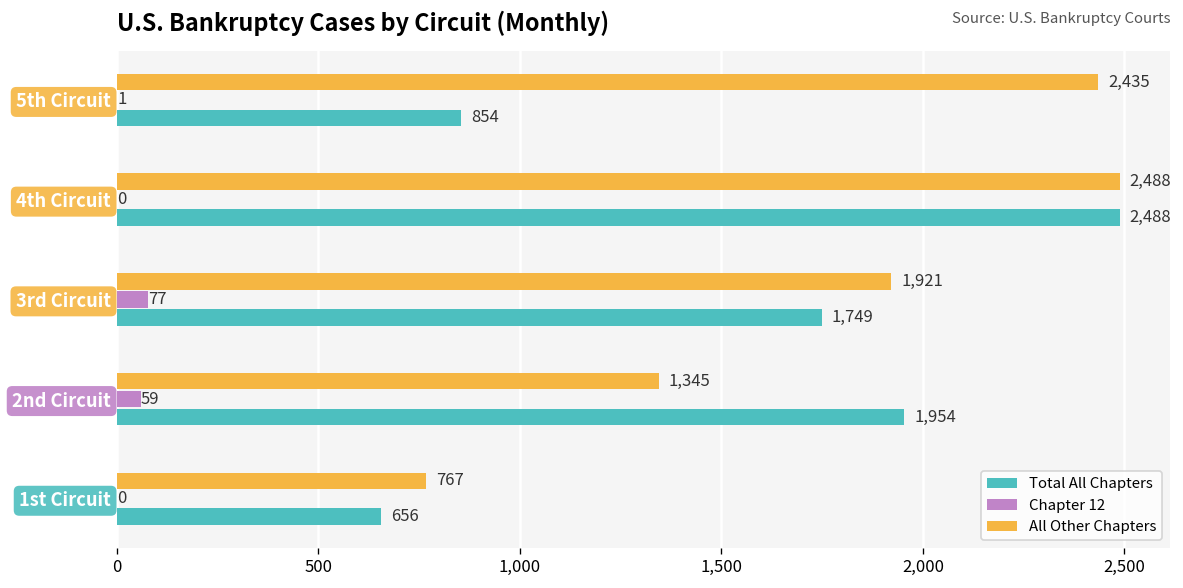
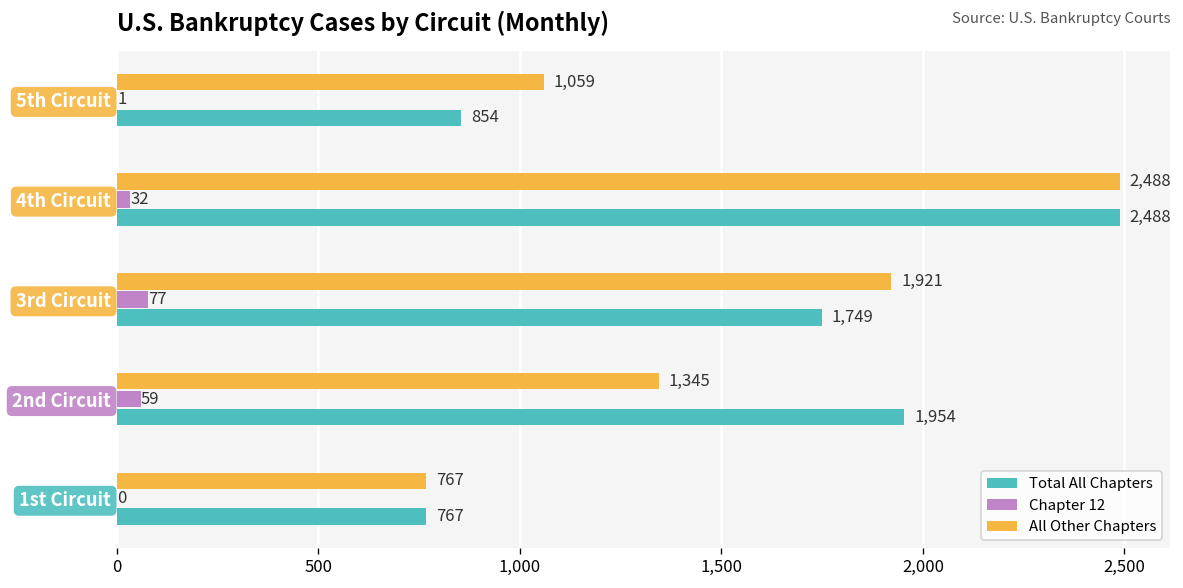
All Other Chapters, 5th Circuit: 2,435 -> 1,059
Chapter 12, 4th Circuit: 0 -> 32
Total All Chapters, 1st Circuit: 656 -> 767
